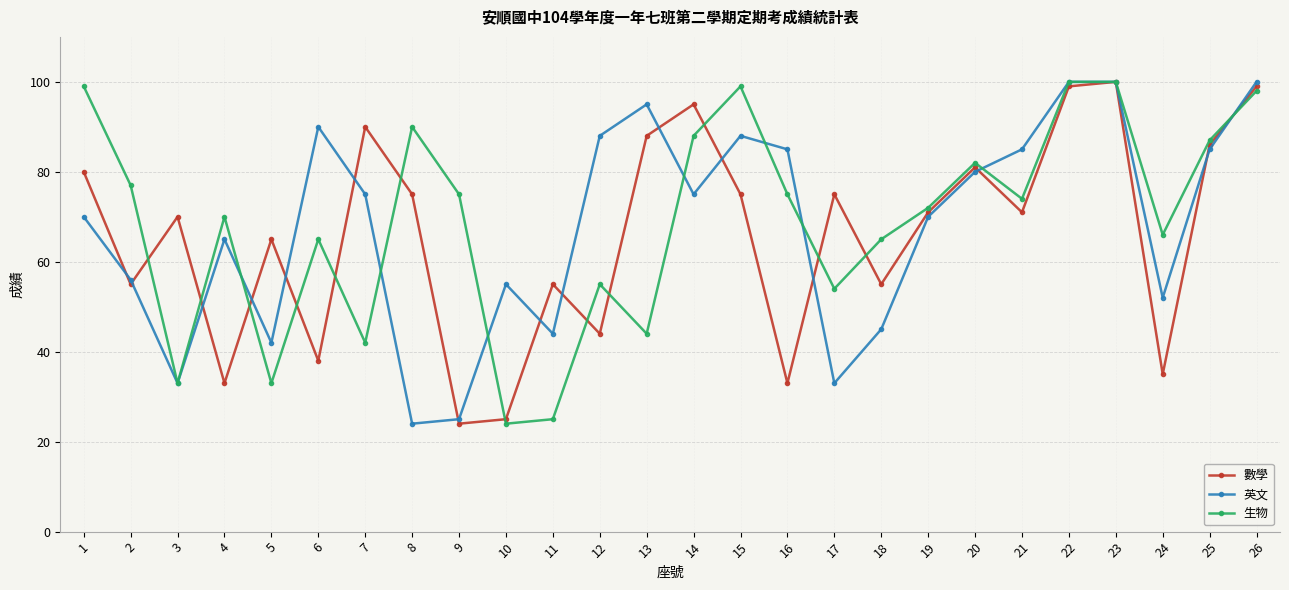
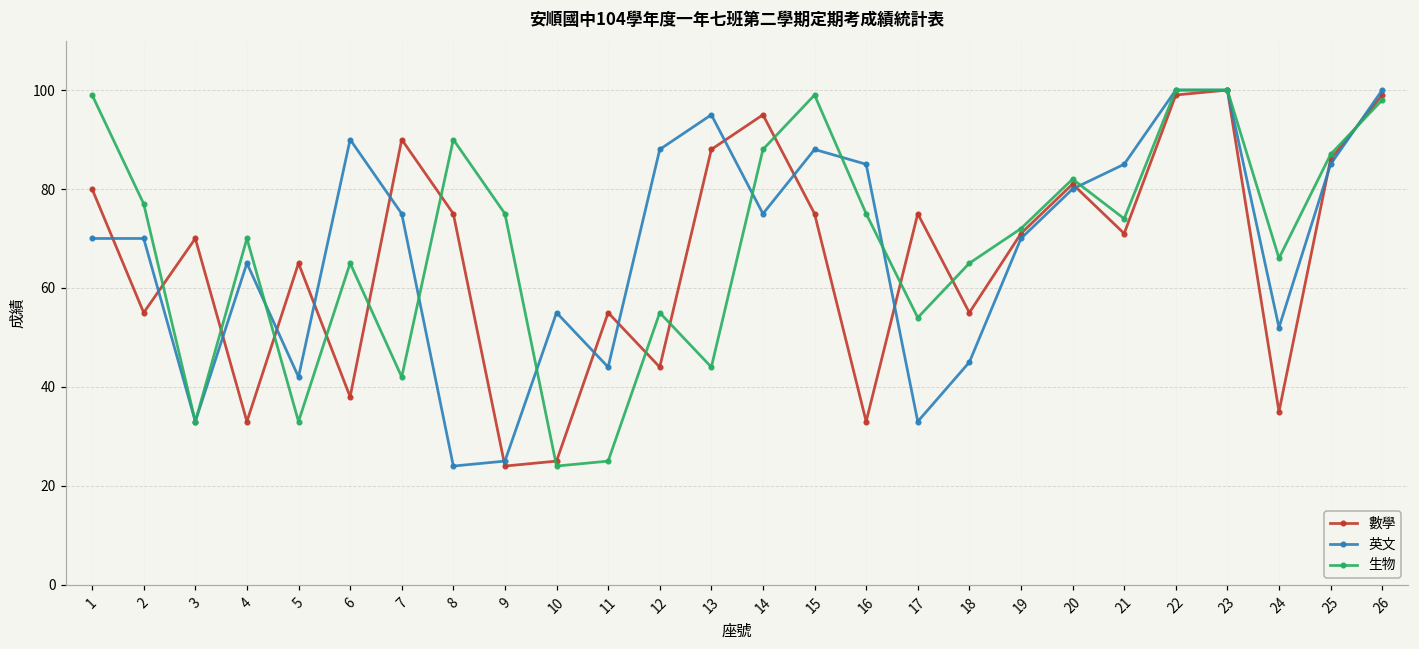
英文, 2: 56 -> 70
